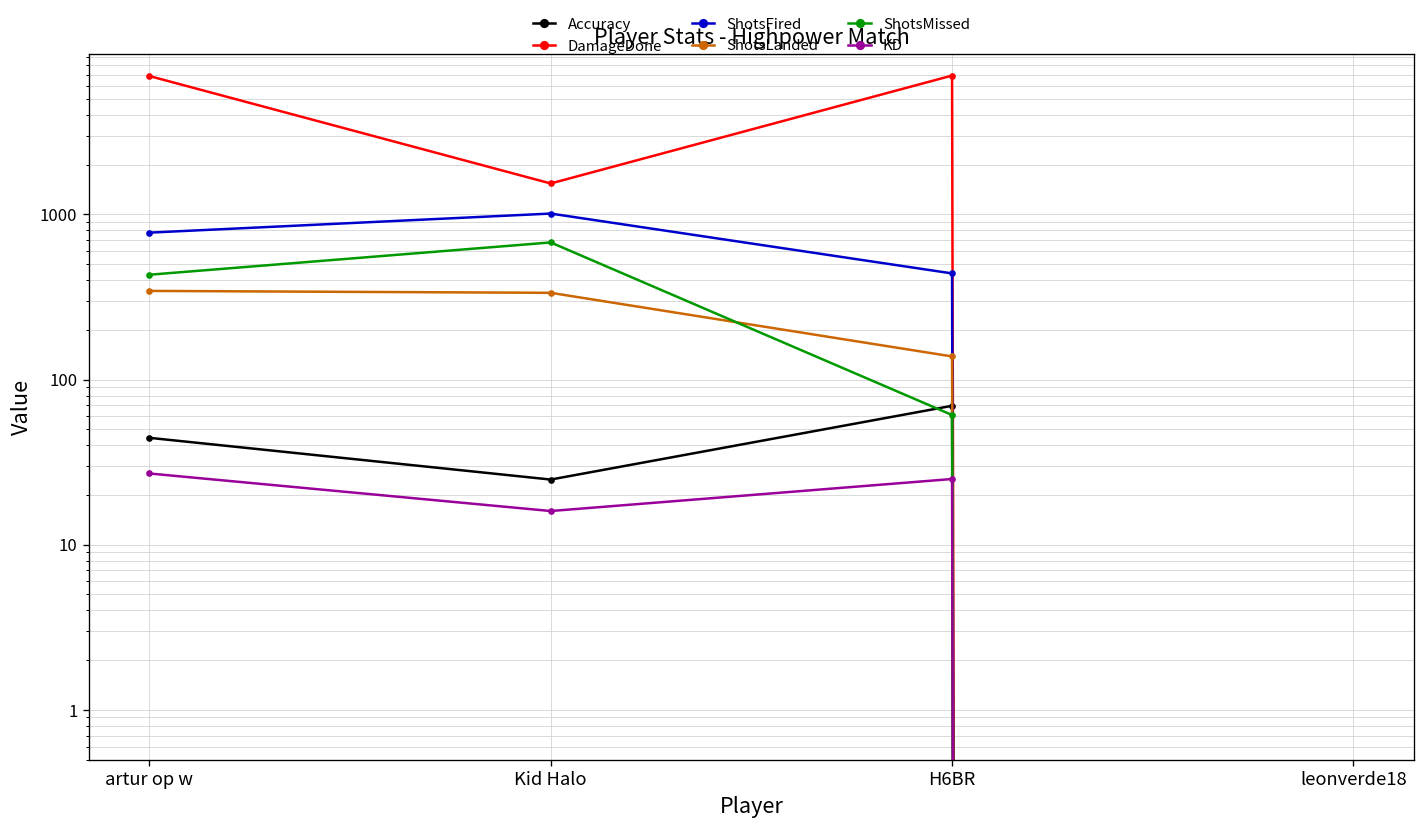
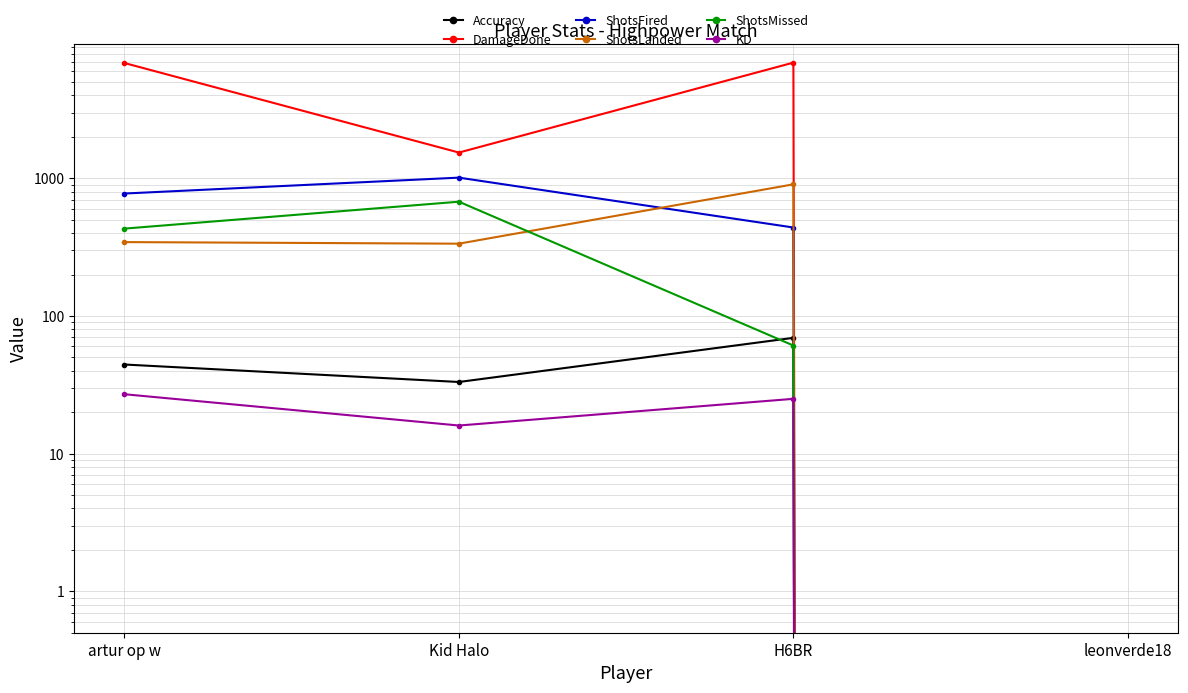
Accuracy, Kid Halo: 25 -> 33
ShotsLanded, H6BR: 140 -> 900
